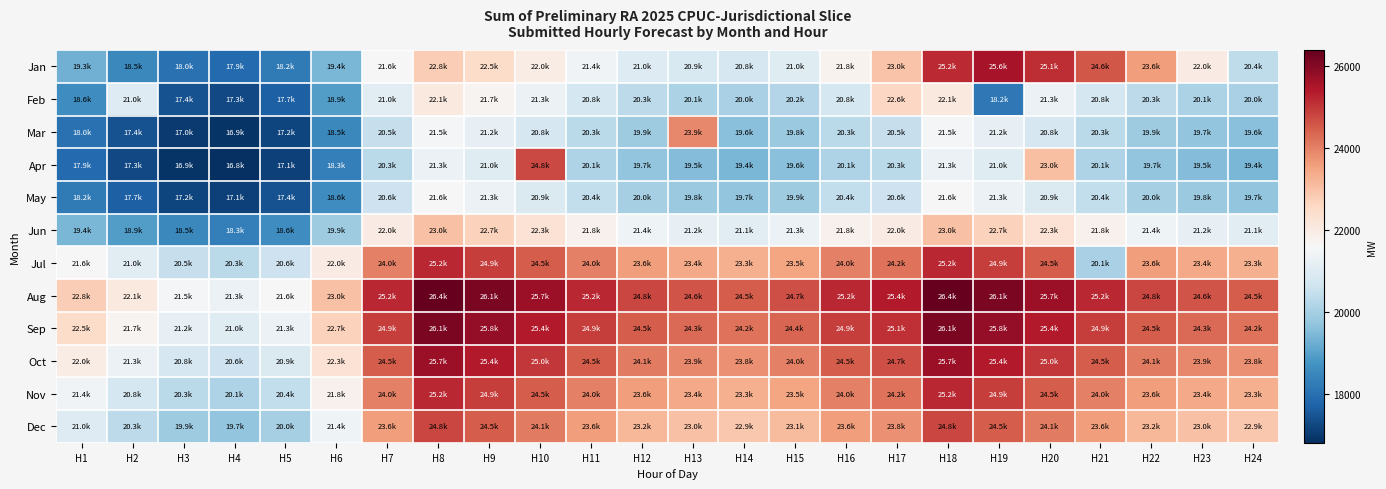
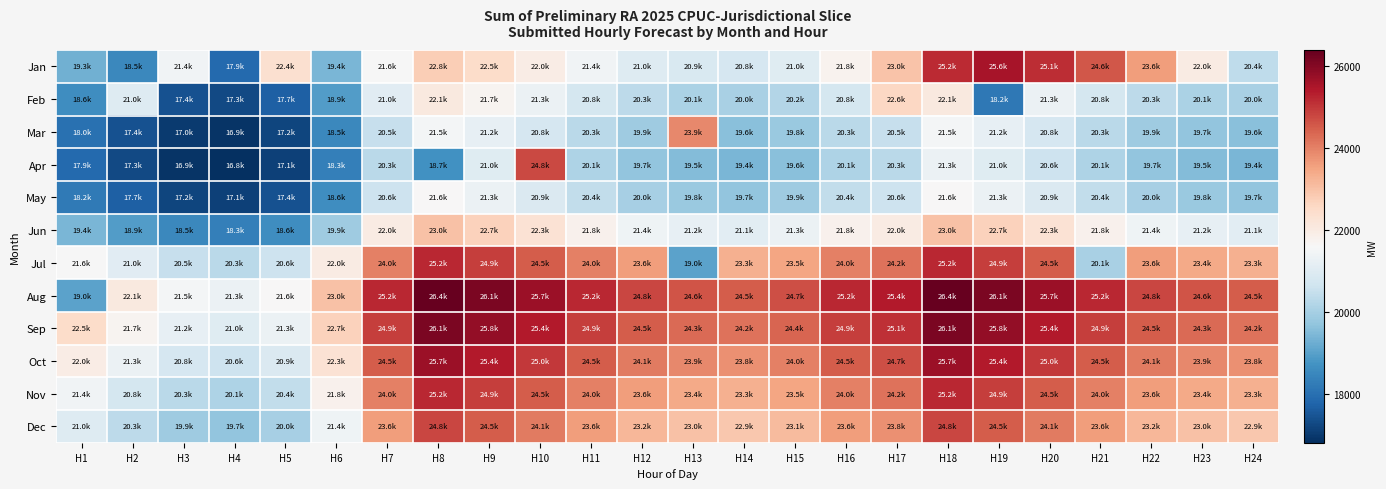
Jan, H3: 18.0k -> 21.4k
Jan, H5: 18.2k -> 22.4k
Apr, H8: 21.3k -> 18.7k
Apr, H20: 23.0k -> 20.6k
Jul, H13: 23.4k -> 19.0k
Aug, H1: 22.8k -> 19.0k
